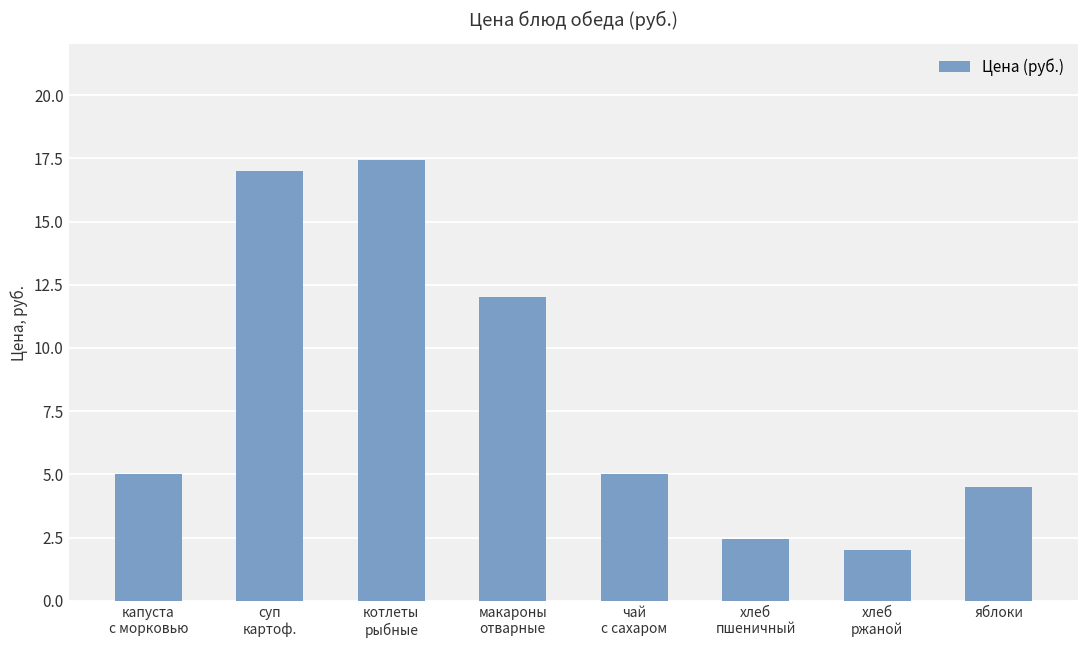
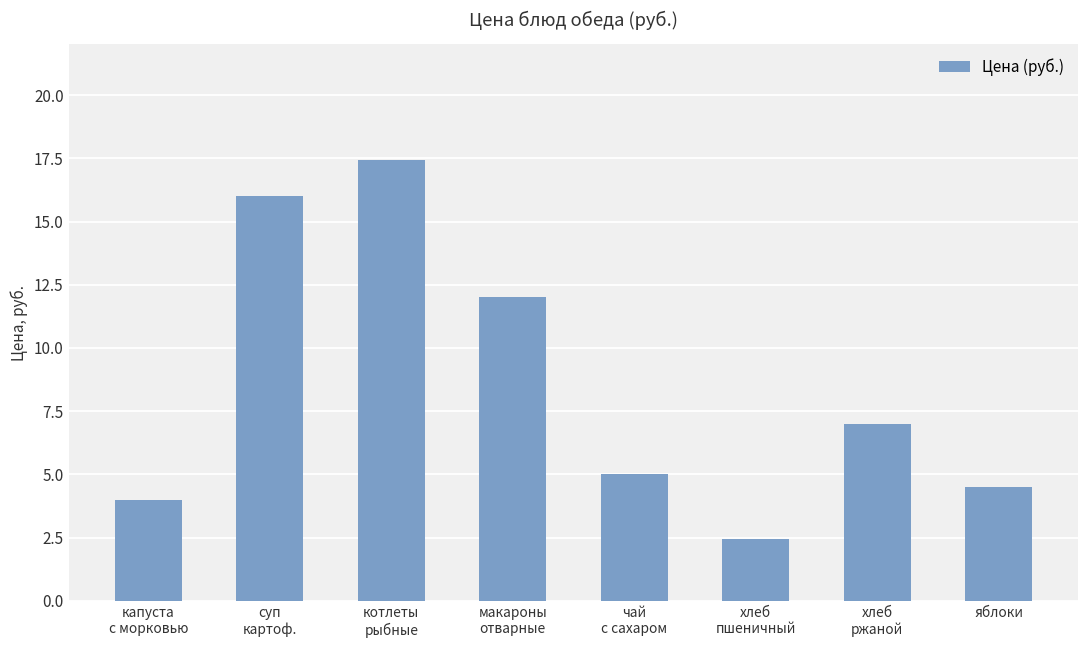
капуста с морковью: 5 -> 4
суп картоф.: 17 -> 16
хлеб ржаной: 2 -> 7
